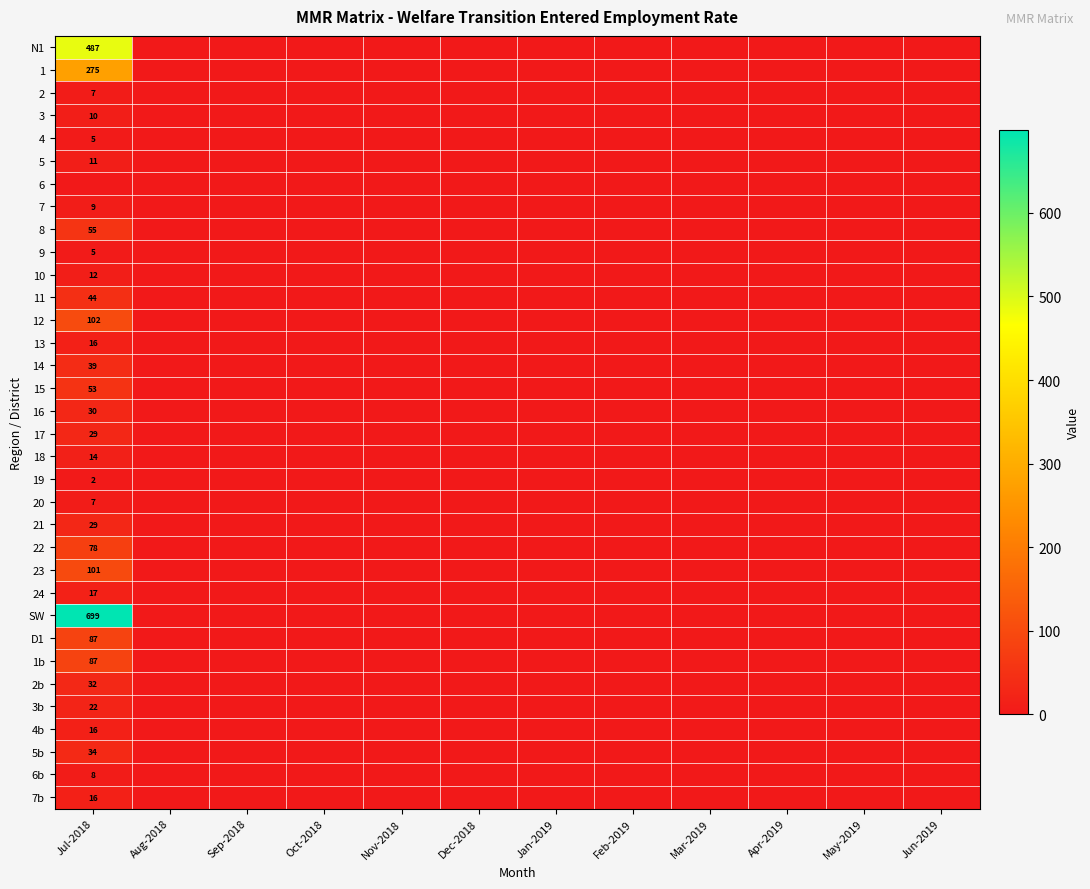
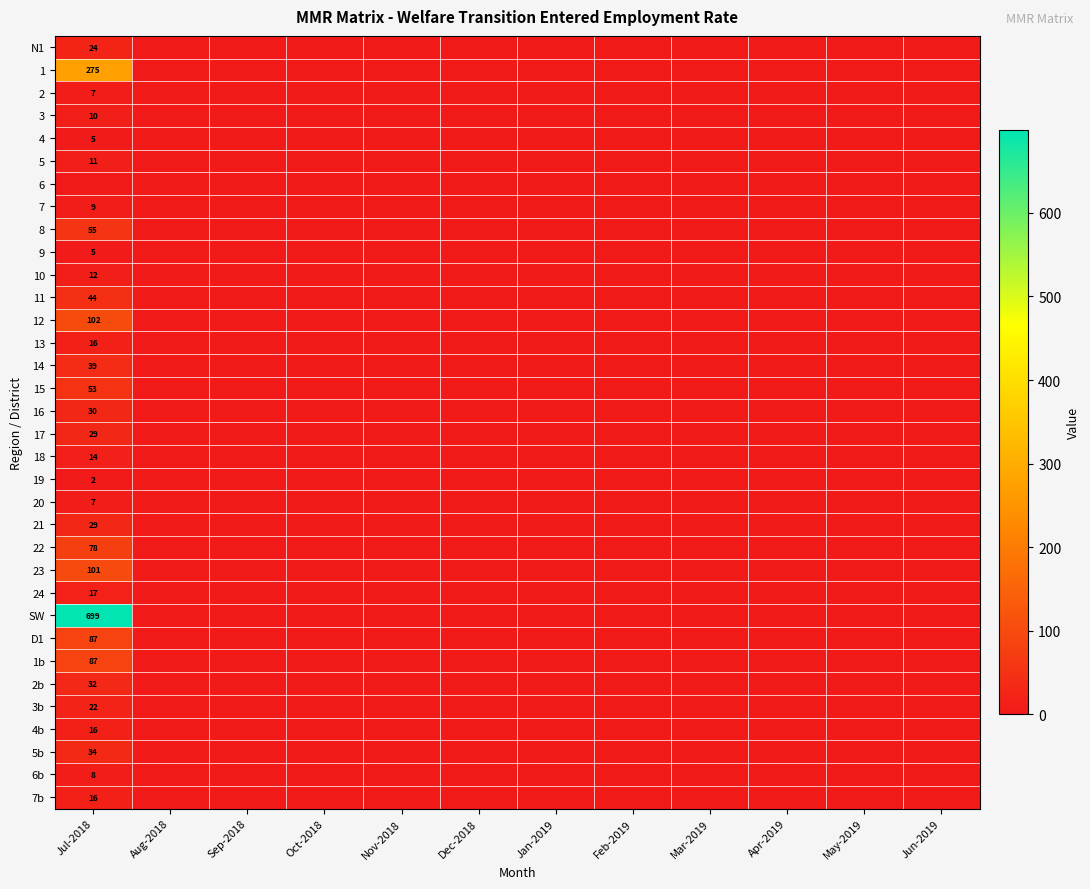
N1, Jul-2018: 487 -> 24
